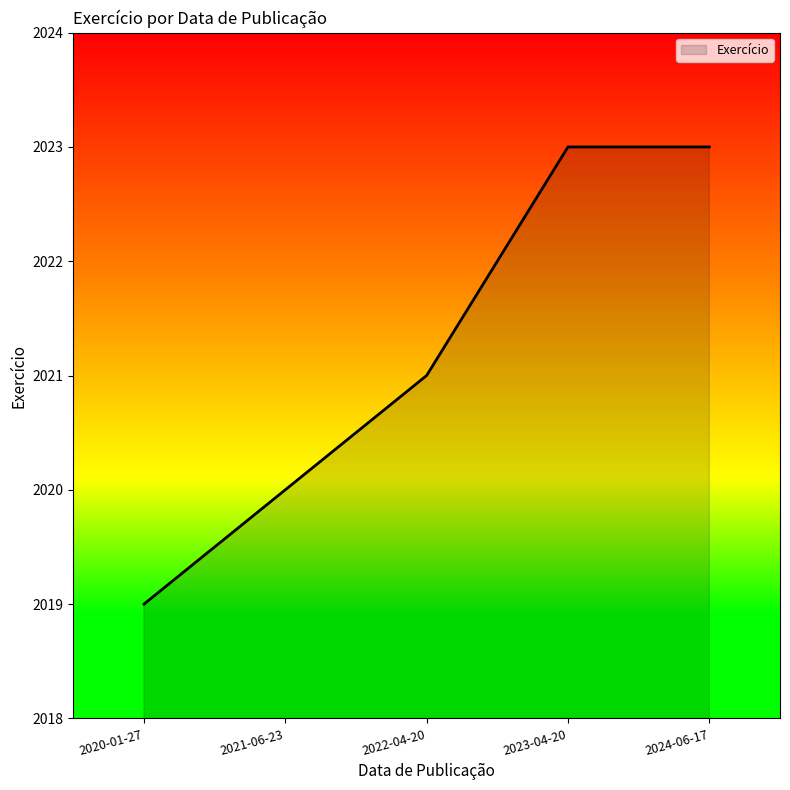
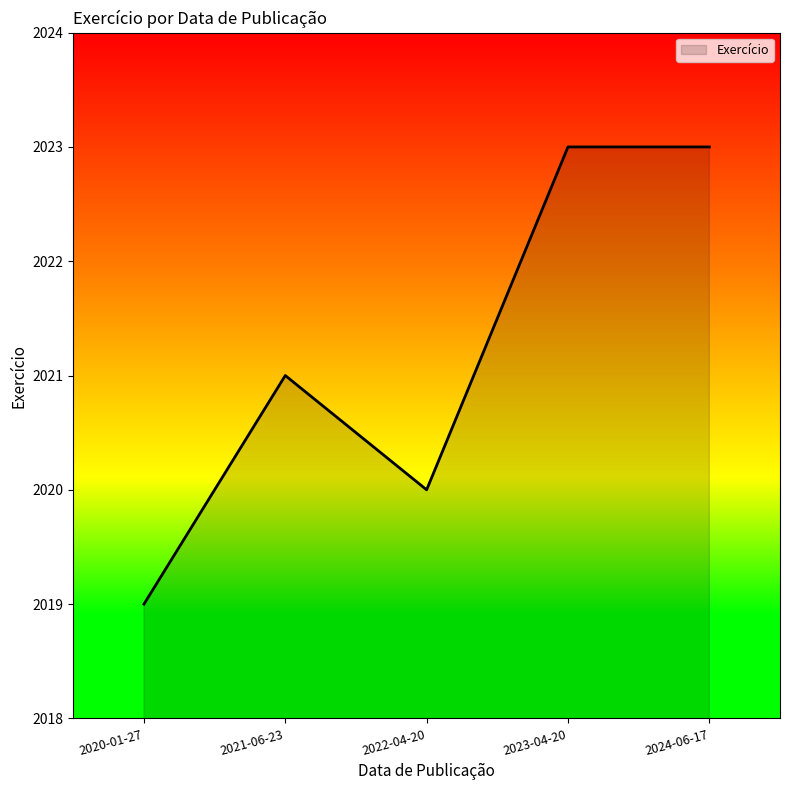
2021-06-23: 2020 -> 2021
2022-04-20: 2021 -> 2020
